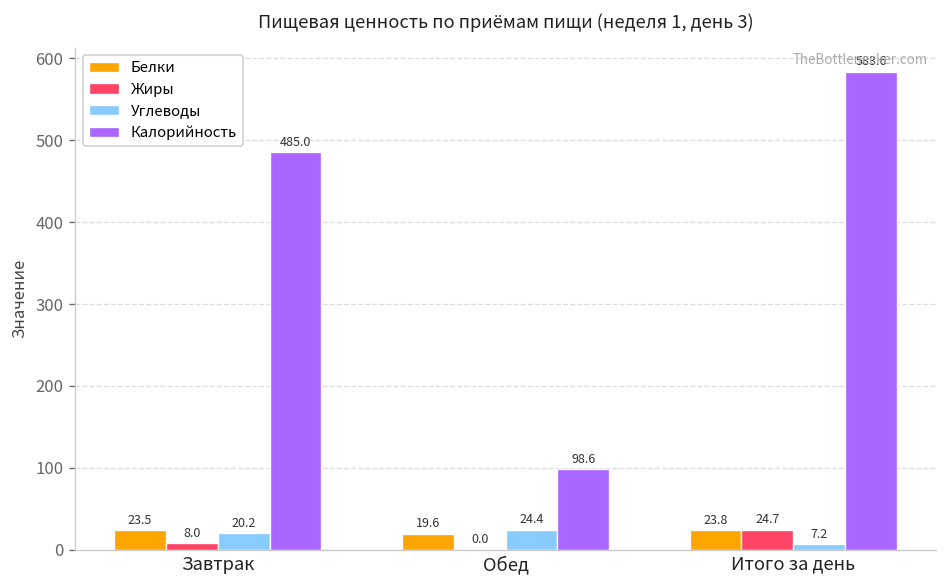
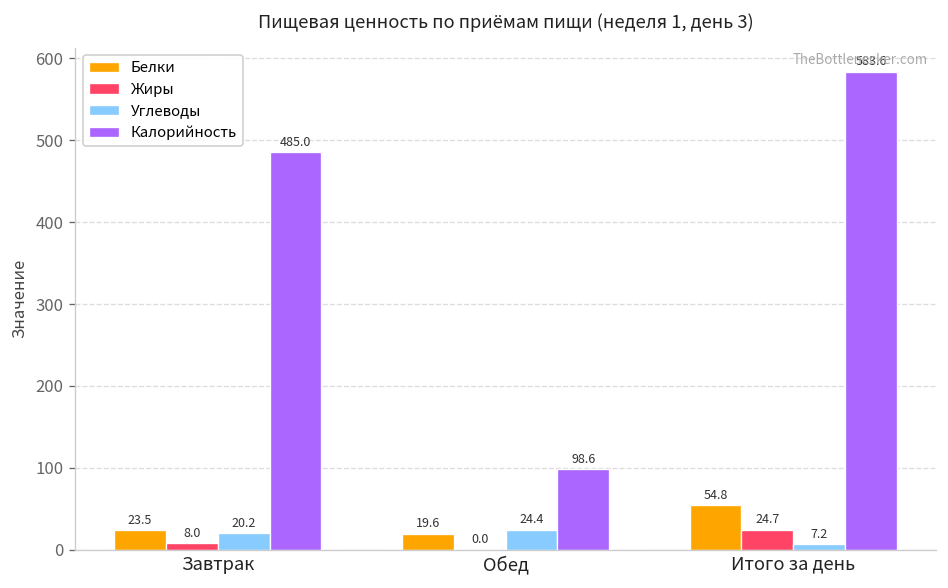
Белки, Итого за день: 23.8 -> 54.8
